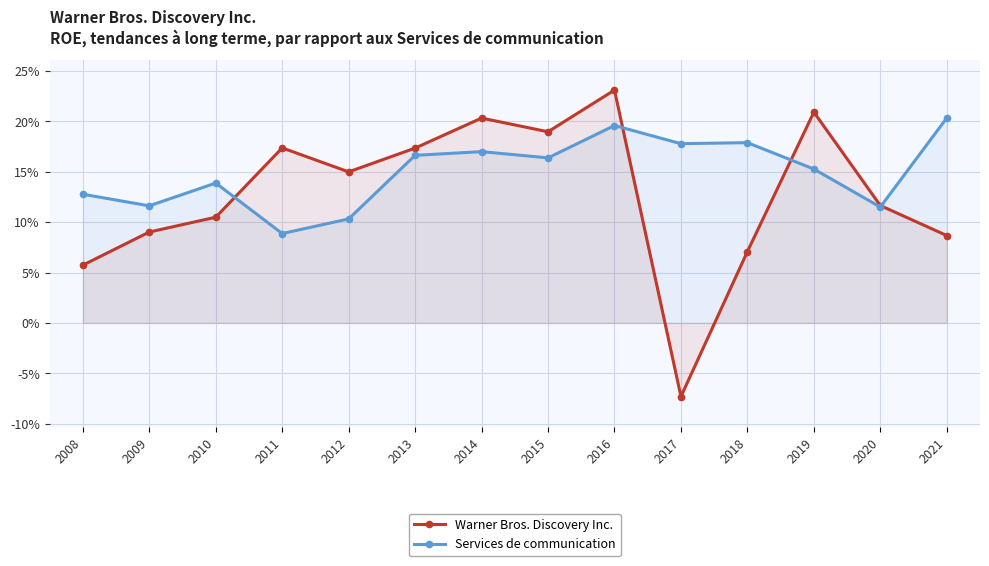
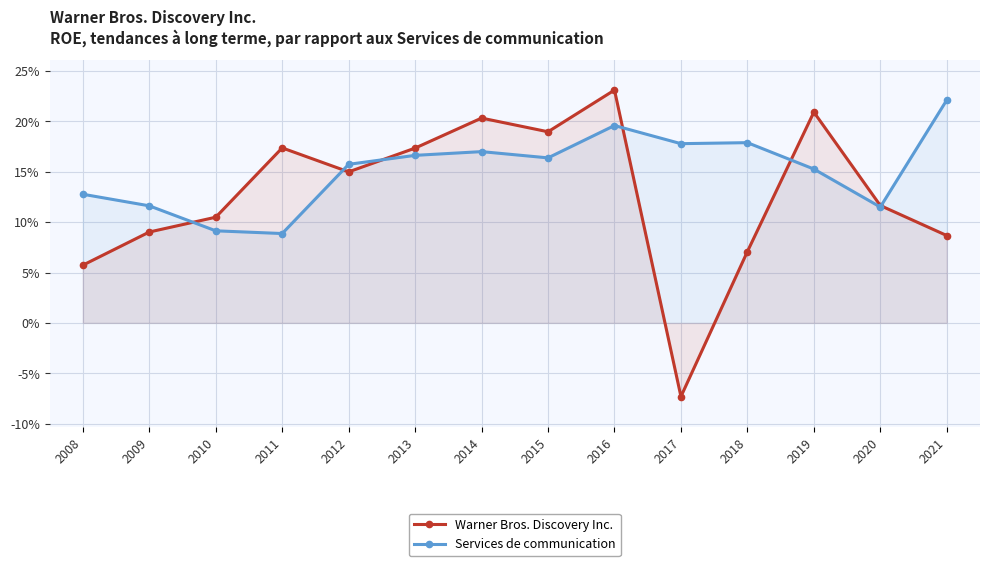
Services de communication, 2010: 13.9% -> 9.1%
Services de communication, 2012: 10.3% -> 15.7%
Services de communication, 2021: 20.3% -> 22.1%
